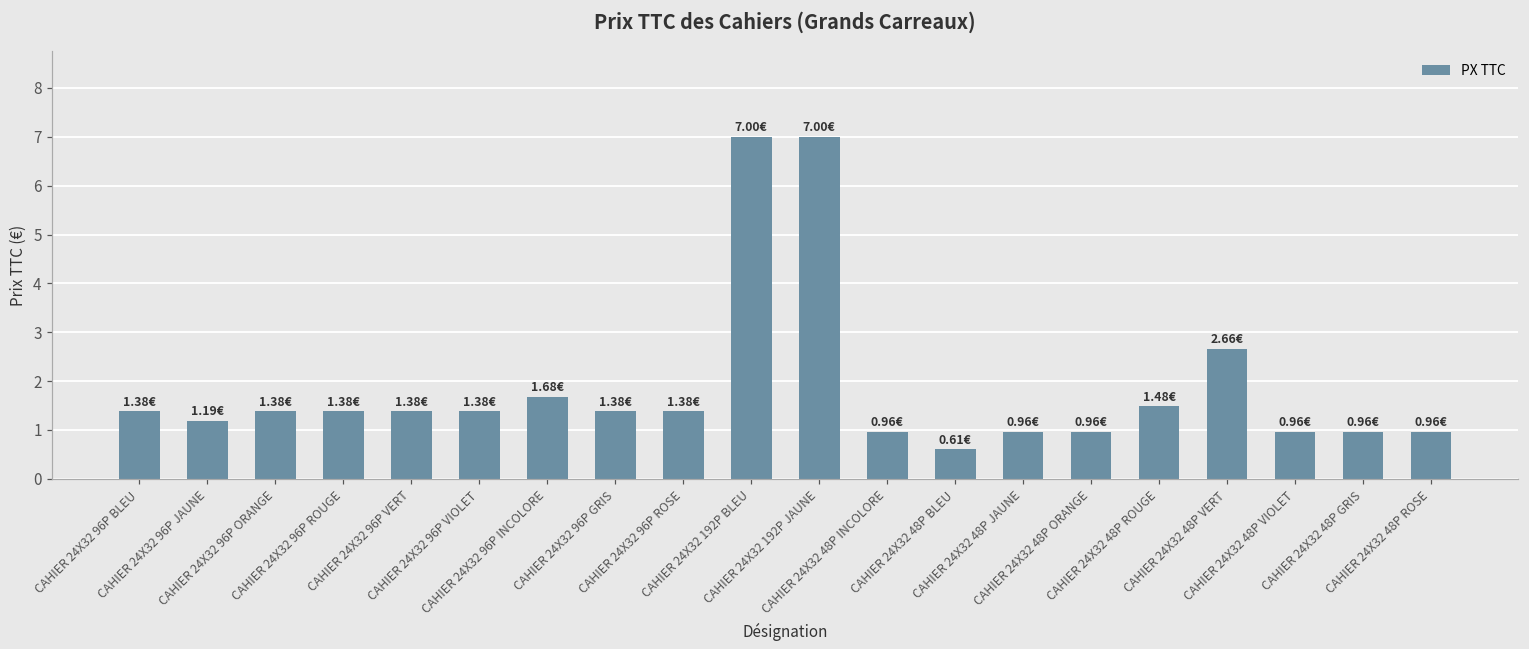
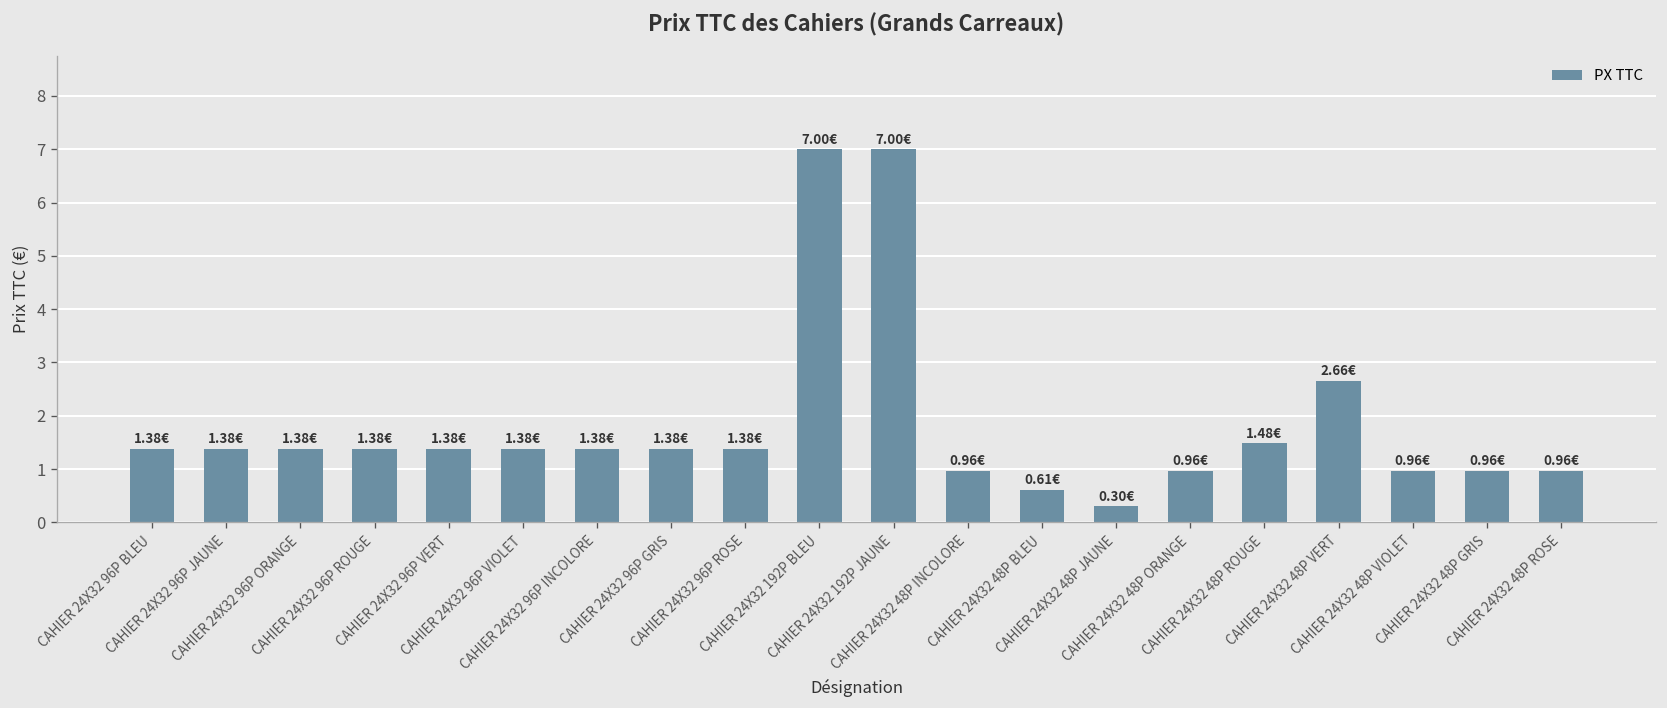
CAHIER 24X32 96P JAUNE: 1.19€ -> 1.38€
CAHIER 24X32 96P INCOLORE: 1.68€ -> 1.38€
CAHIER 24X32 48P JAUNE: 0.96€ -> 0.30€
